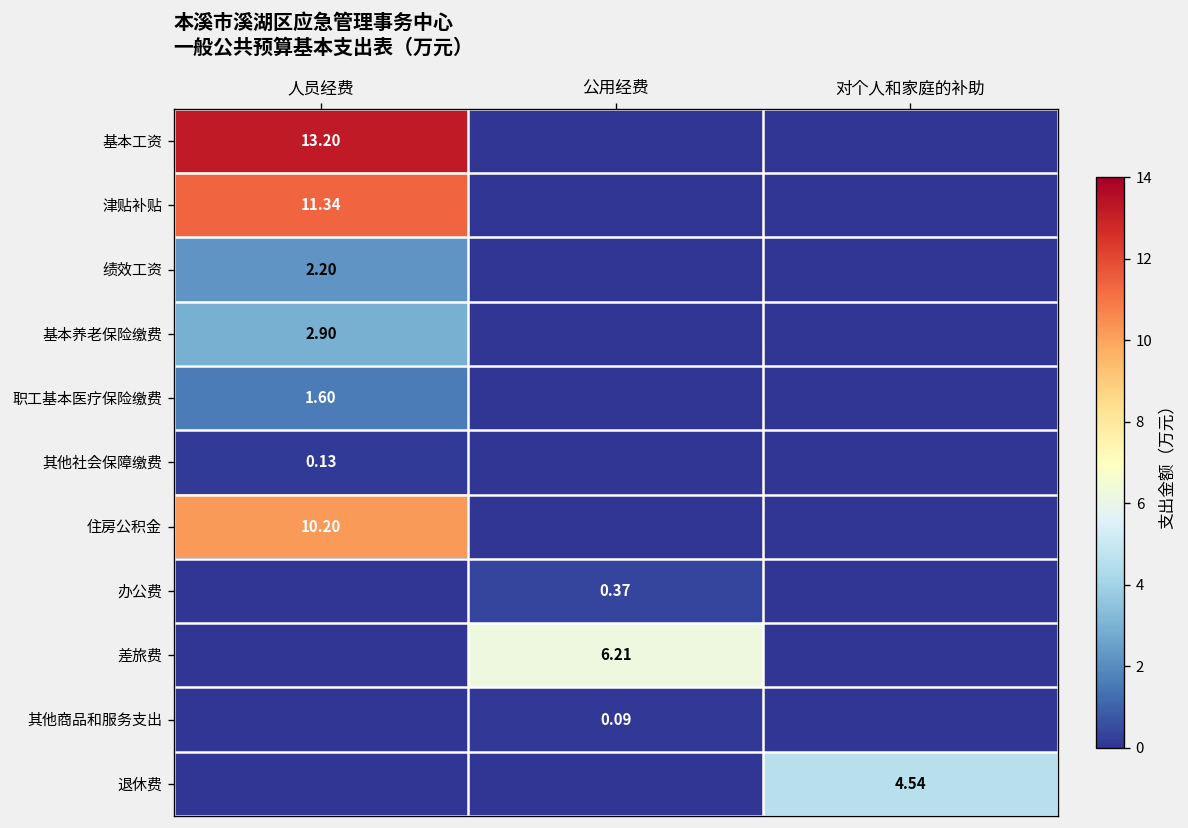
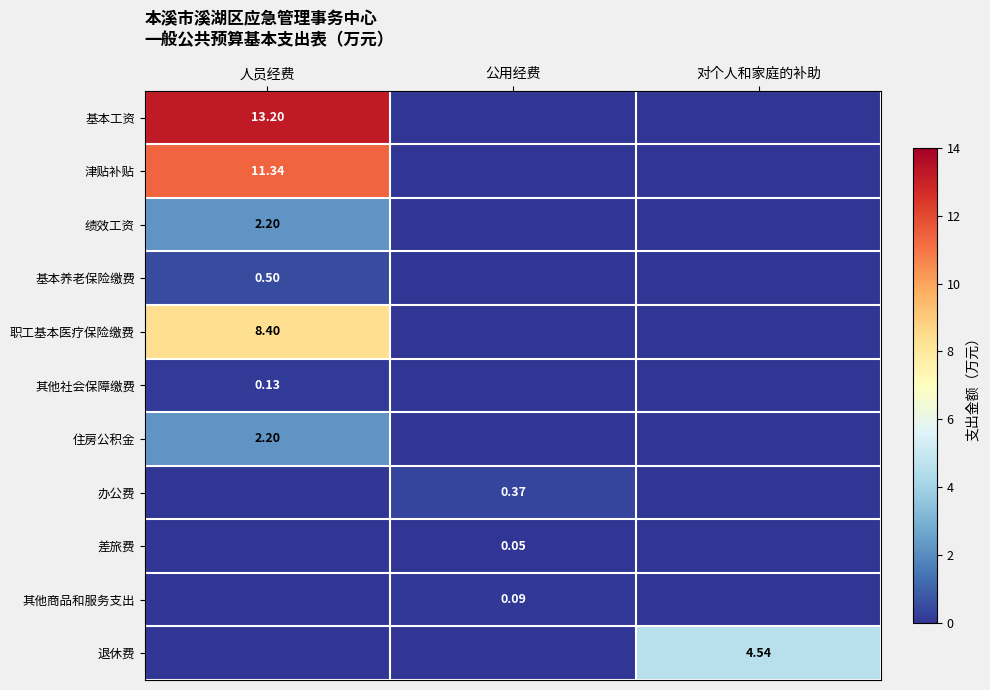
基本养老保险缴费, 人员经费: 2.90 -> 0.50
职工基本医疗保险缴费, 人员经费: 1.60 -> 8.40
住房公积金, 人员经费: 10.20 -> 2.20
差旅费, 公用经费: 6.21 -> 0.05
